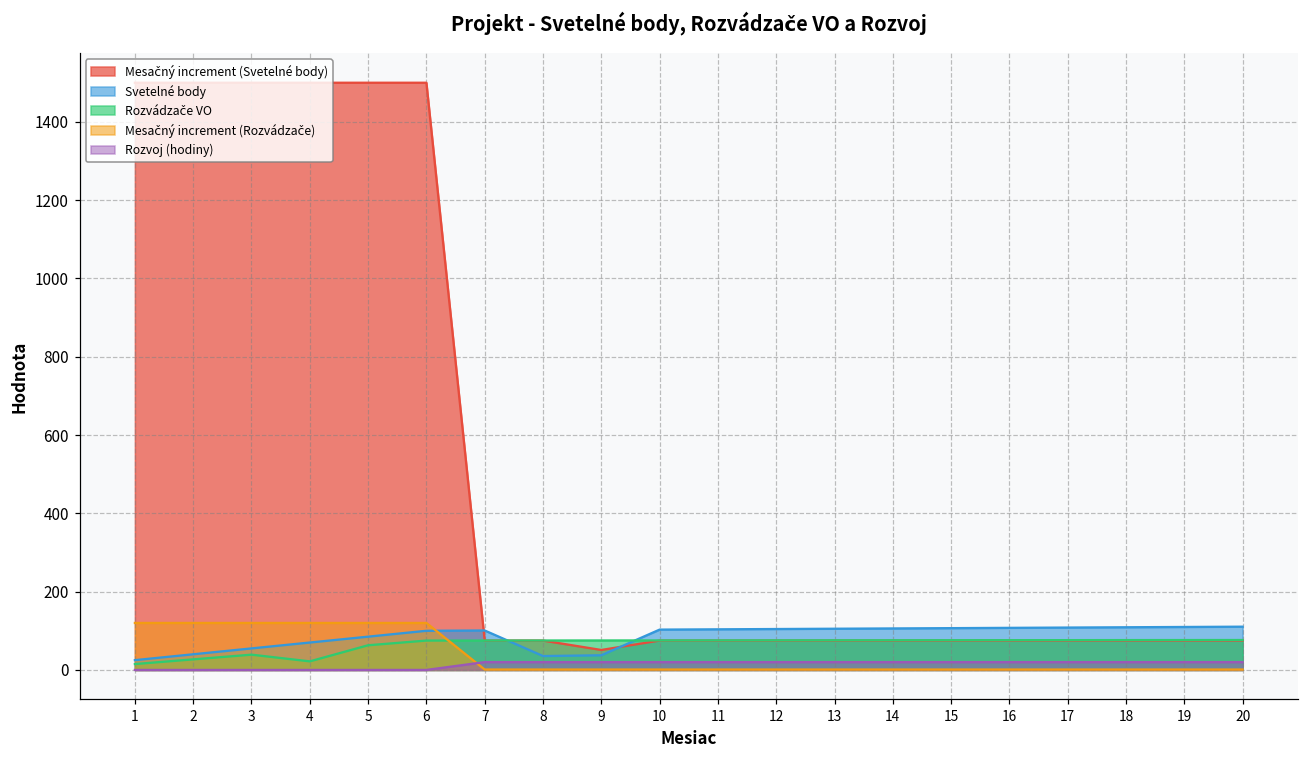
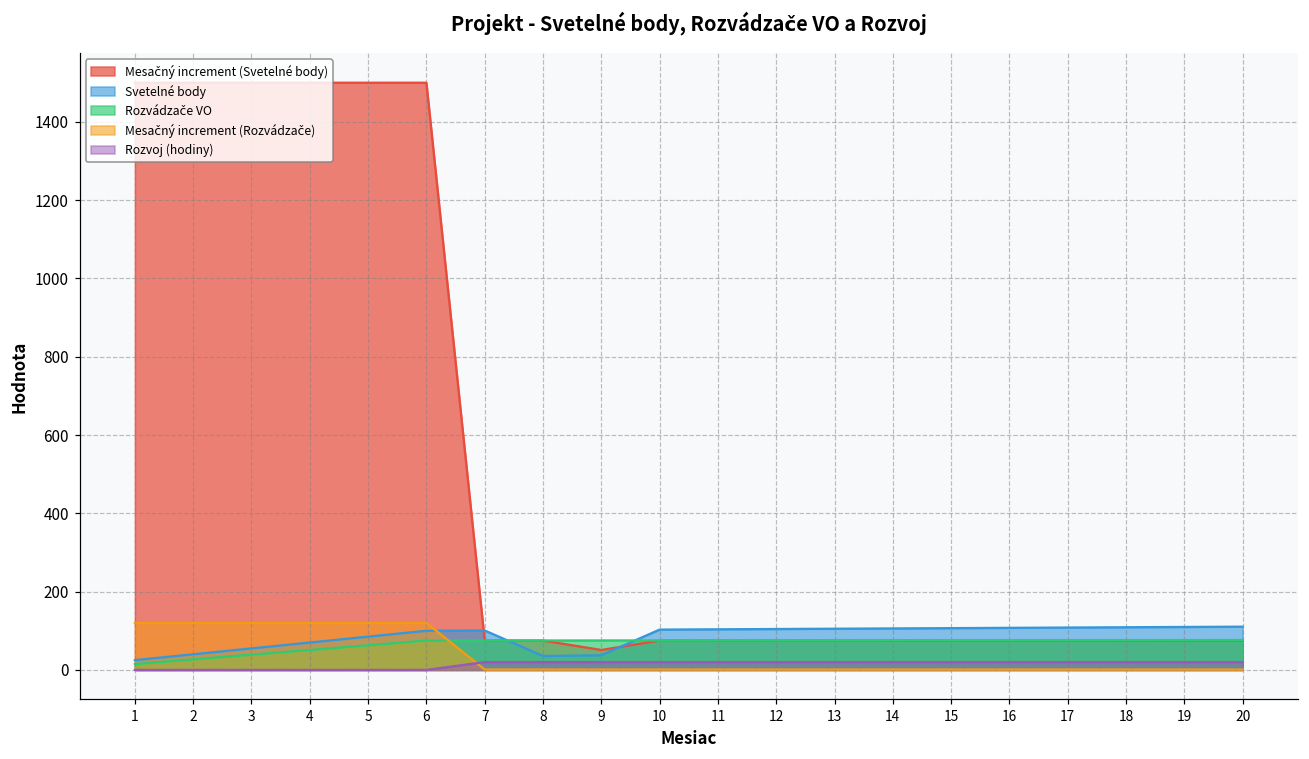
Rozvádzače VO, 4: 20 -> 50
